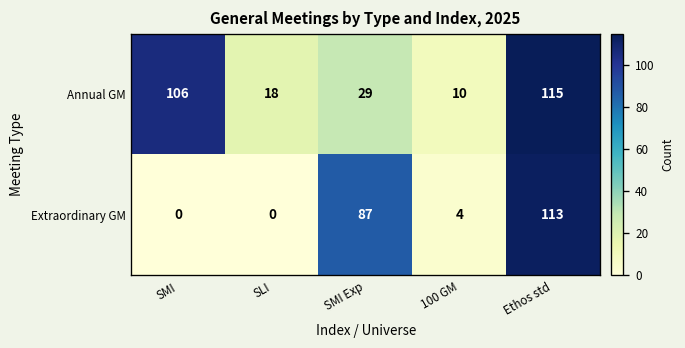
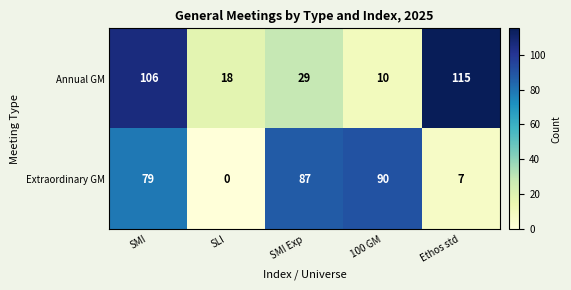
Extraordinary GM, SMI: 0 -> 79
Extraordinary GM, 100 GM: 4 -> 90
Extraordinary GM, Ethos std: 113 -> 7
